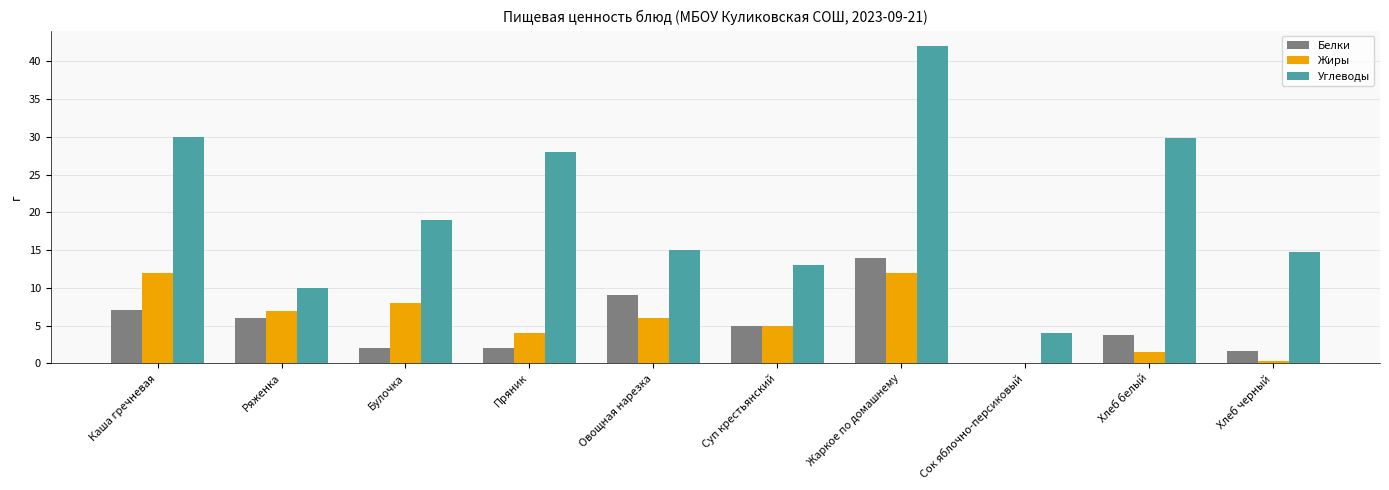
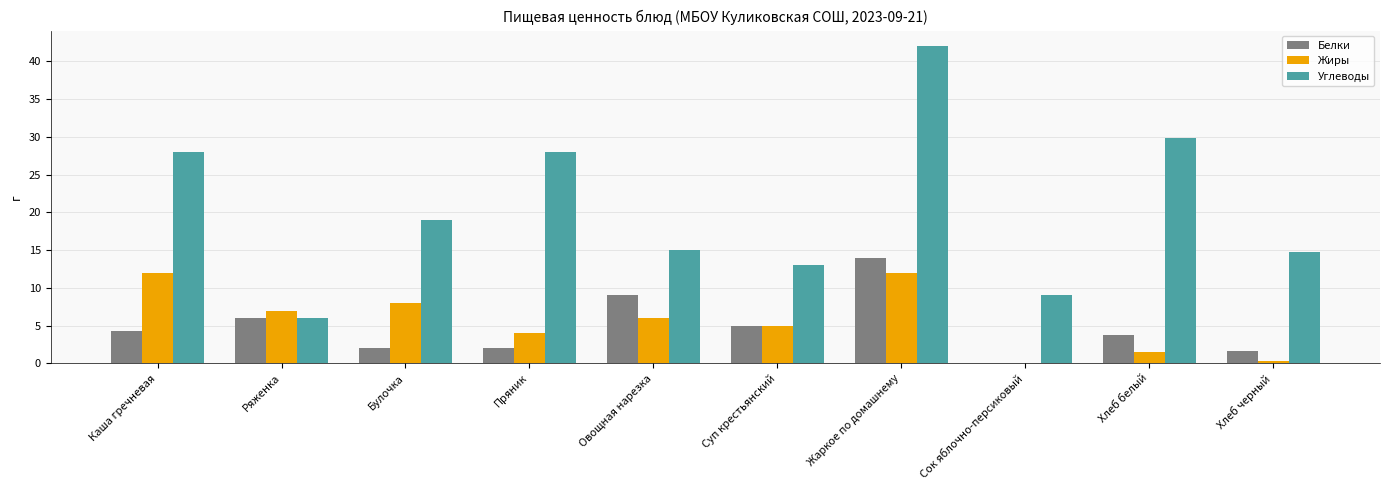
Белки, Каша гречневая: 7 -> 4
Углеводы, Каша гречневая: 30 -> 28
Углеводы, Ряженка: 10 -> 6
Углеводы, Сок яблочно-персиковый: 4 -> 9
